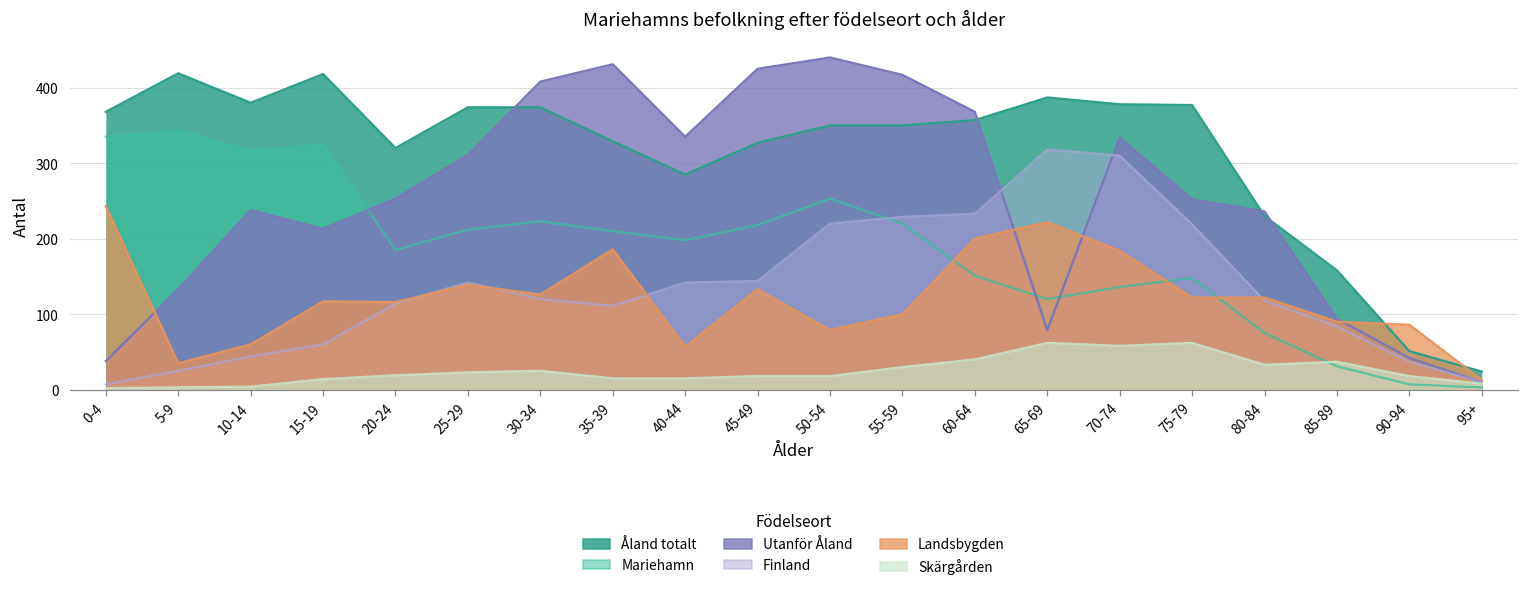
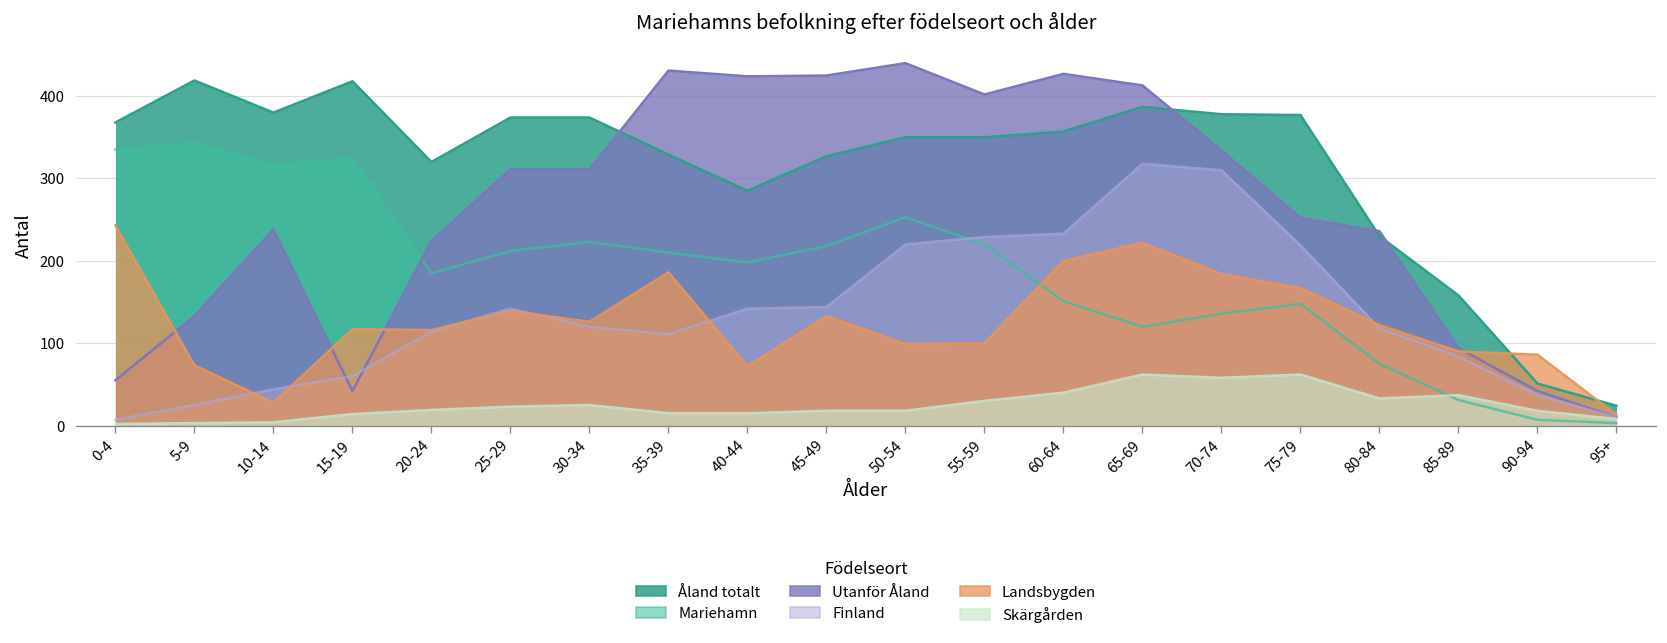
Utanför Åland, 0-4: 40 -> 60
Landsbygden, 5-9: 40 -> 70
Landsbygden, 10-14: 60 -> 30
Utanför Åland, 15-19: 210 -> 40
Utanför Åland, 20-24: 250 -> 220
Utanför Åland, 30-34: 410 -> 310
Utanför Åland, 40-44: 340 -> 420
Landsbygden, 40-44: 60 -> 70
Landsbygden, 50-54: 80 -> 100
Utanför Åland, 55-59: 420 -> 400
Utanför Åland, 60-64: 370 -> 430
Utanför Åland, 65-69: 80 -> 410
Landsbygden, 75-79: 120 -> 170
